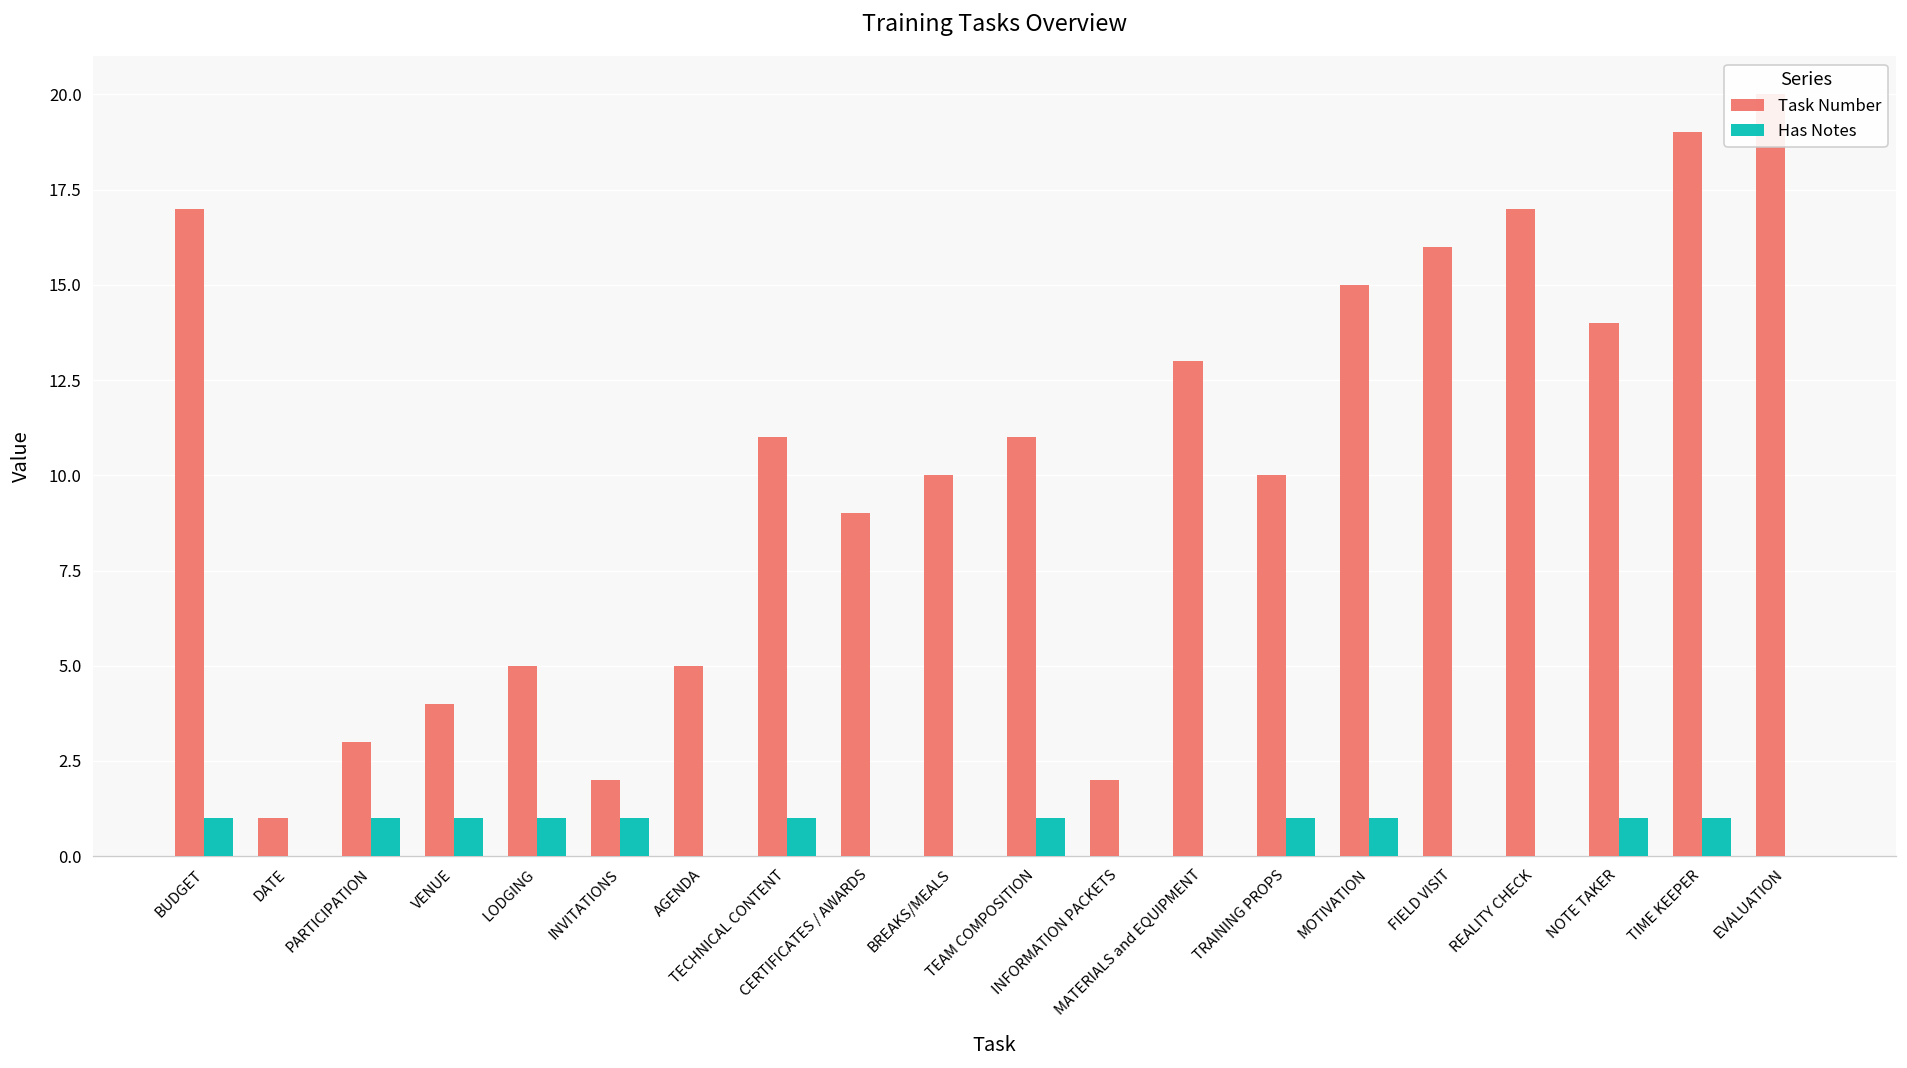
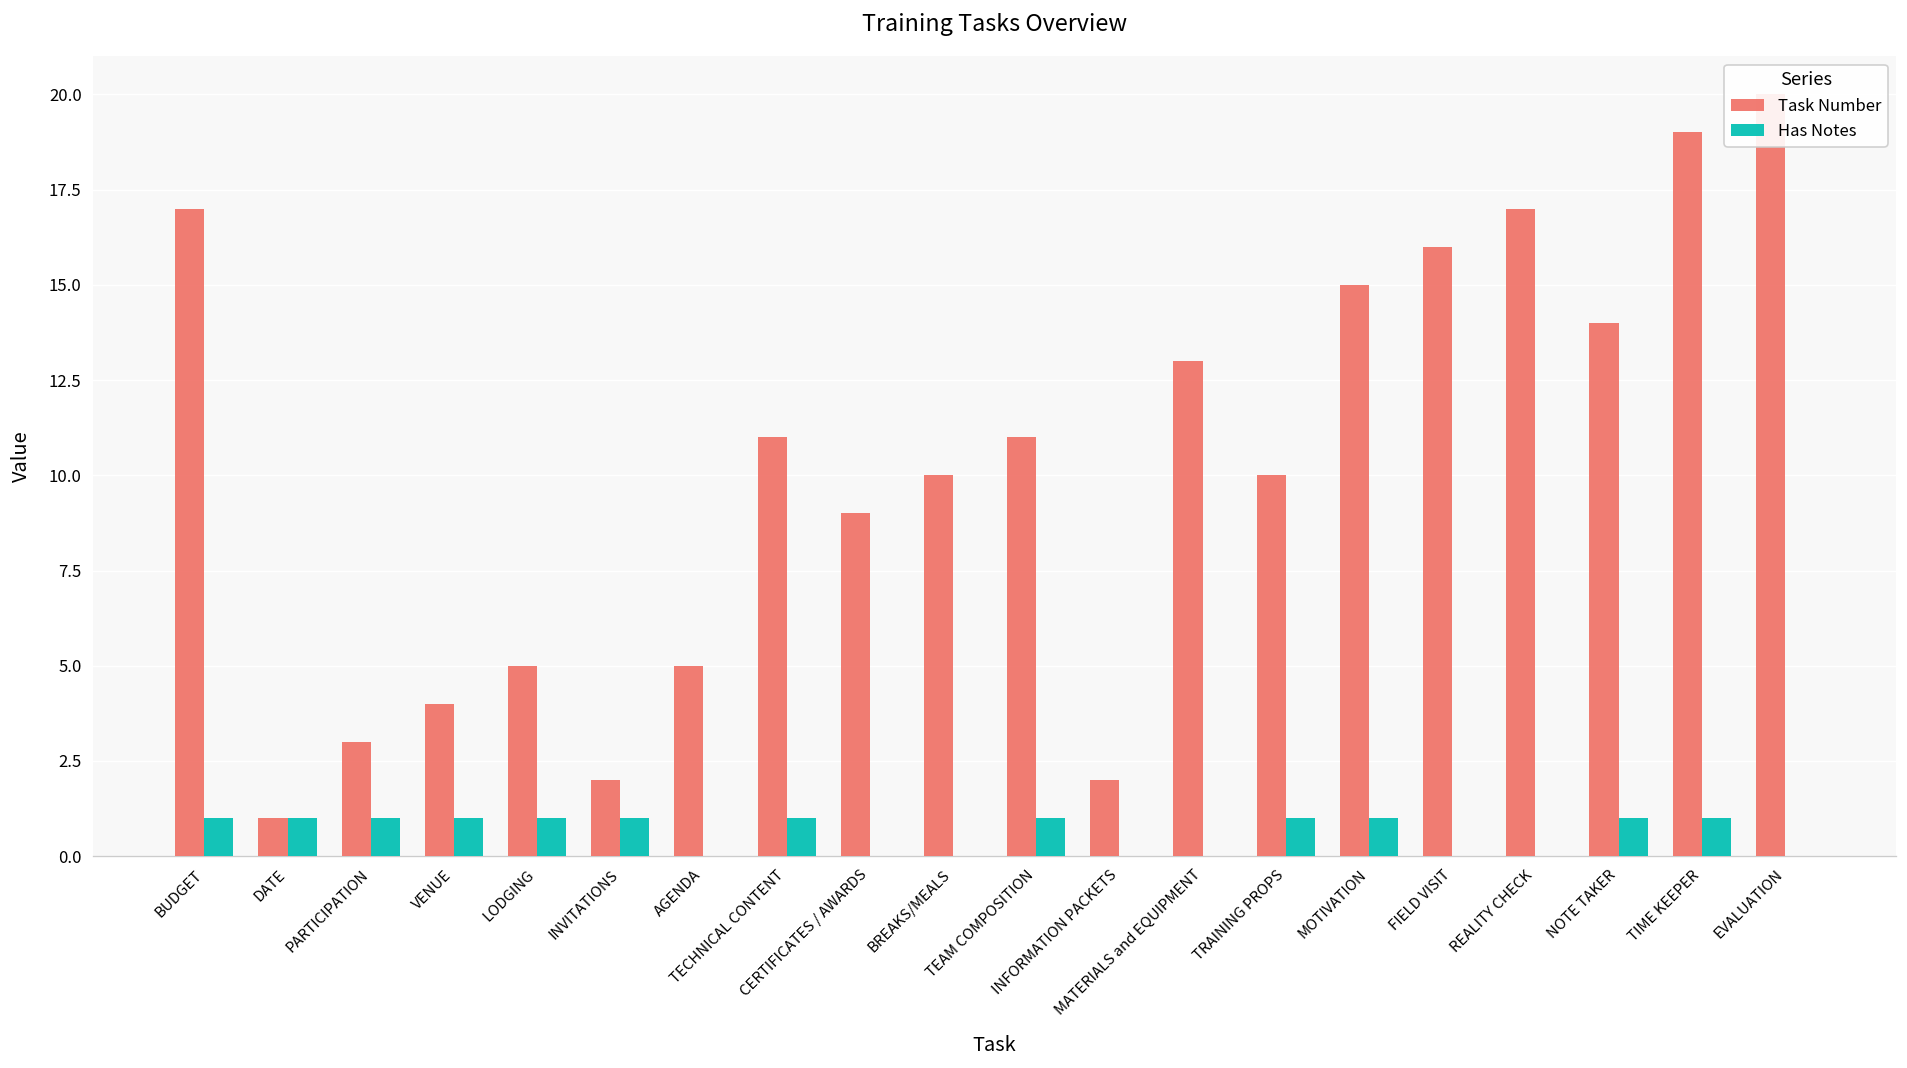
Has Notes, DATE: 0 -> 1
